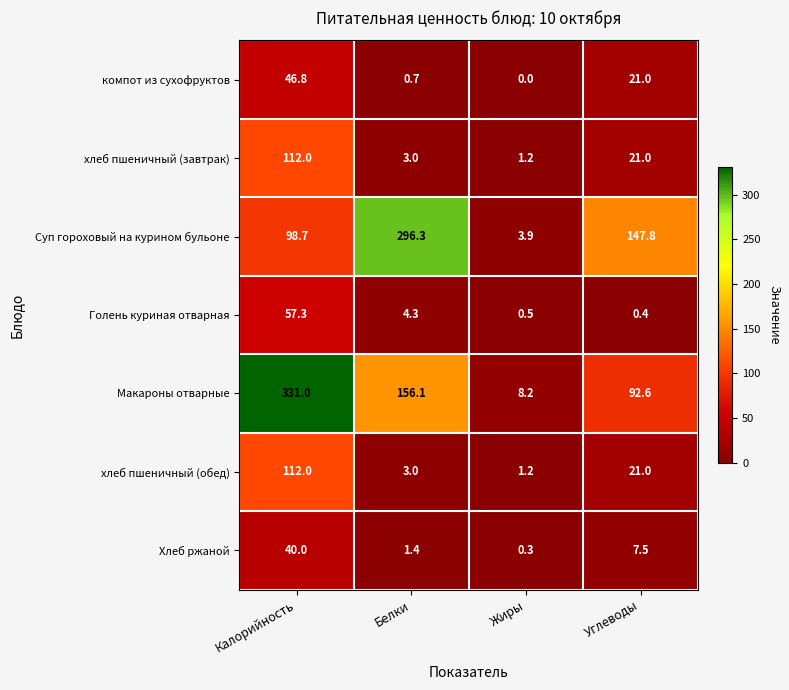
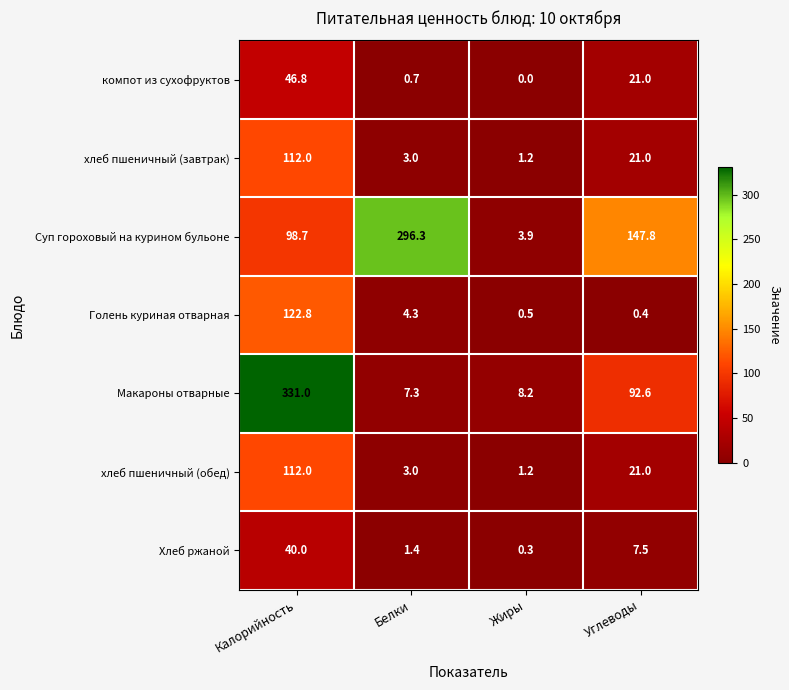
Голень куриная отварная, Калорийность: 57.3 -> 122.8
Макароны отварные, Белки: 156.1 -> 7.3
